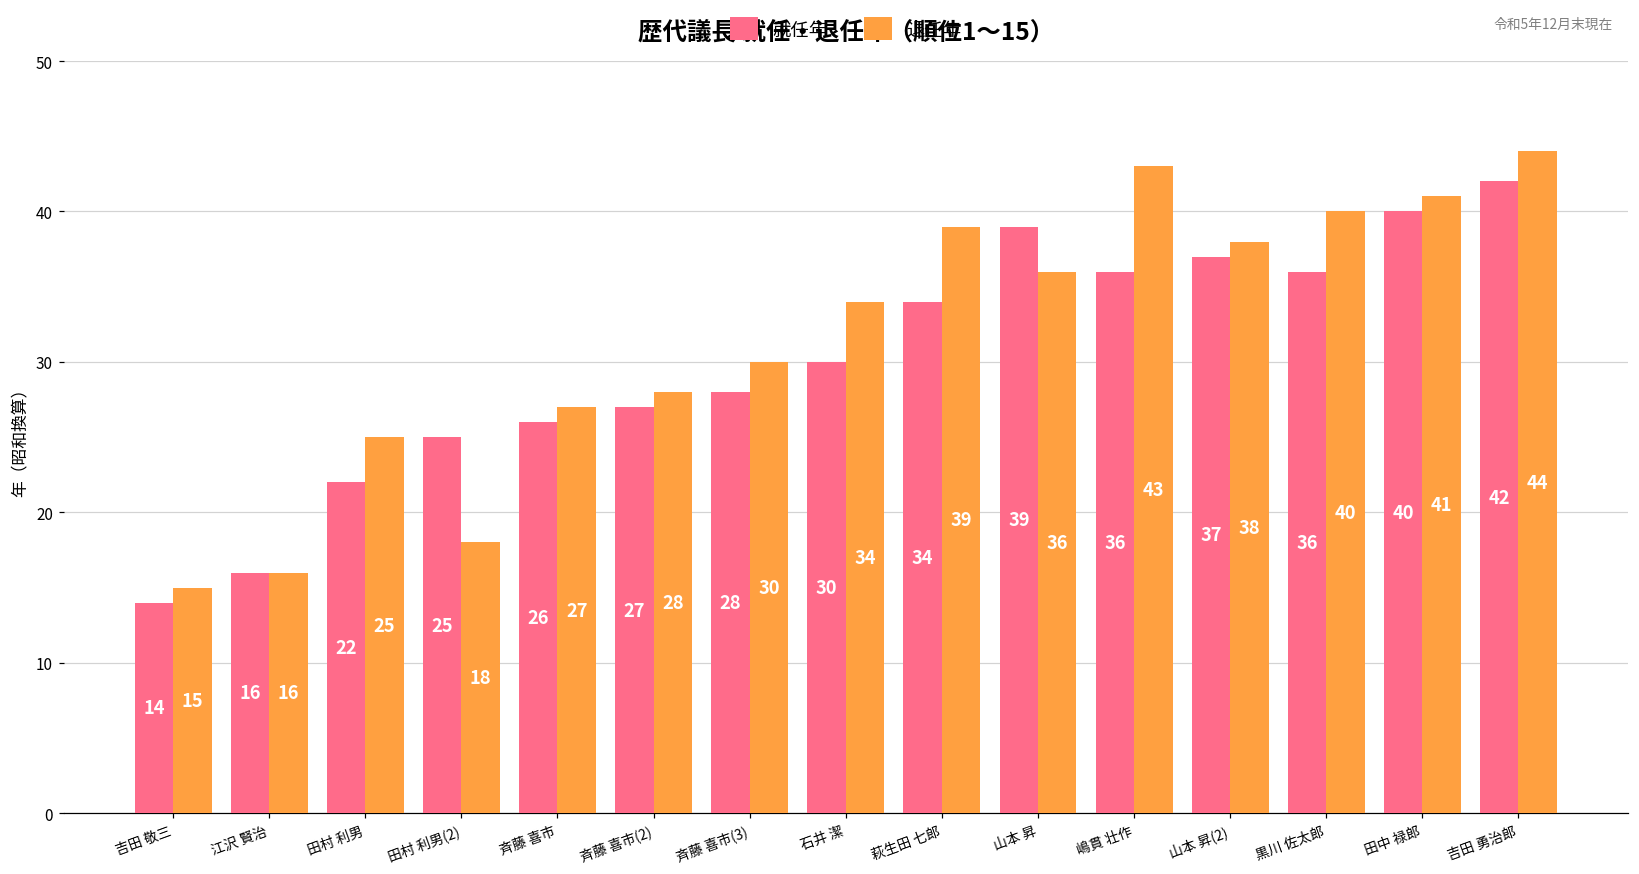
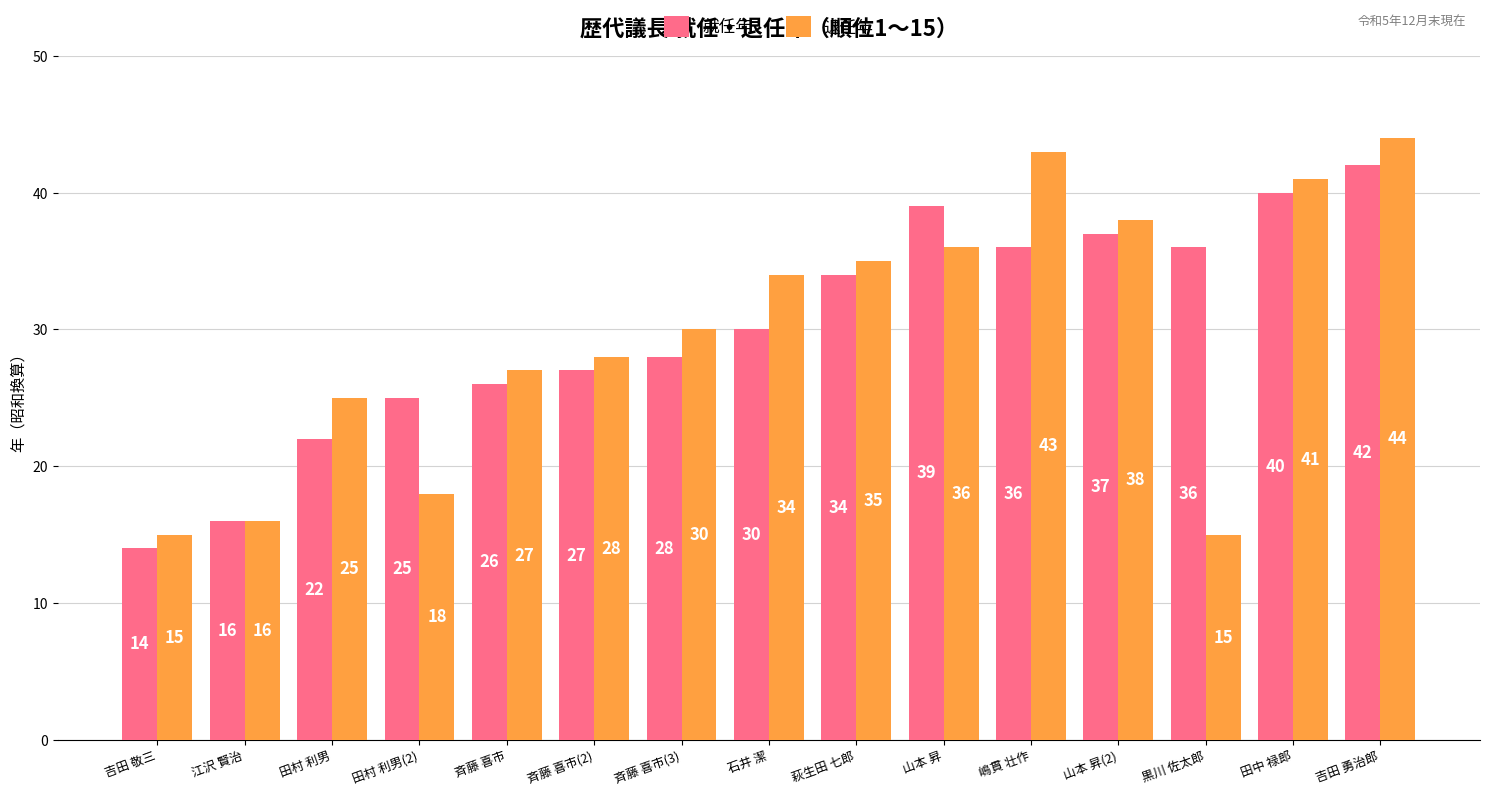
退任年, 萩生田 七郎: 39 -> 35
退任年, 黒川 佐太郎: 40 -> 15
